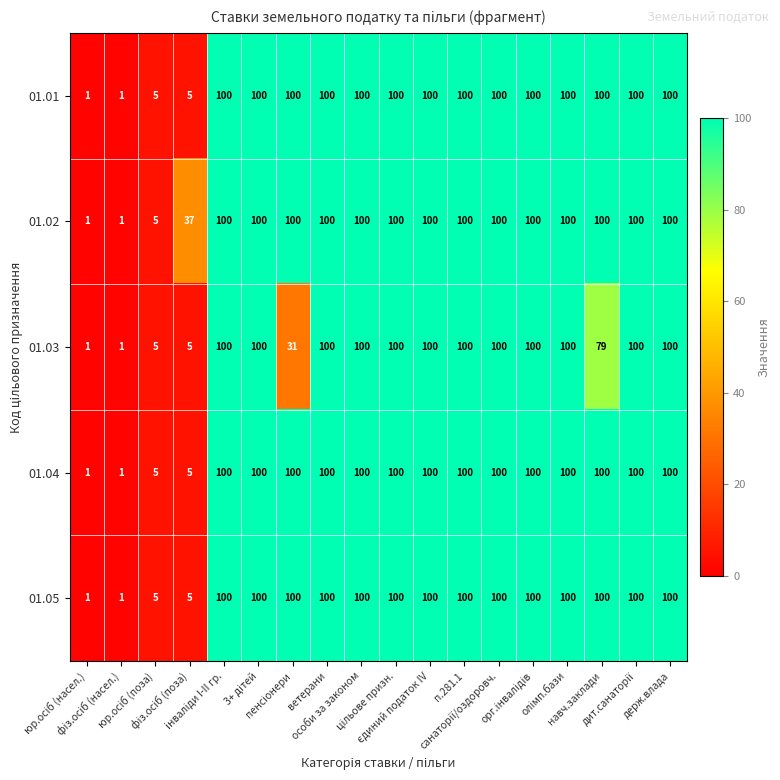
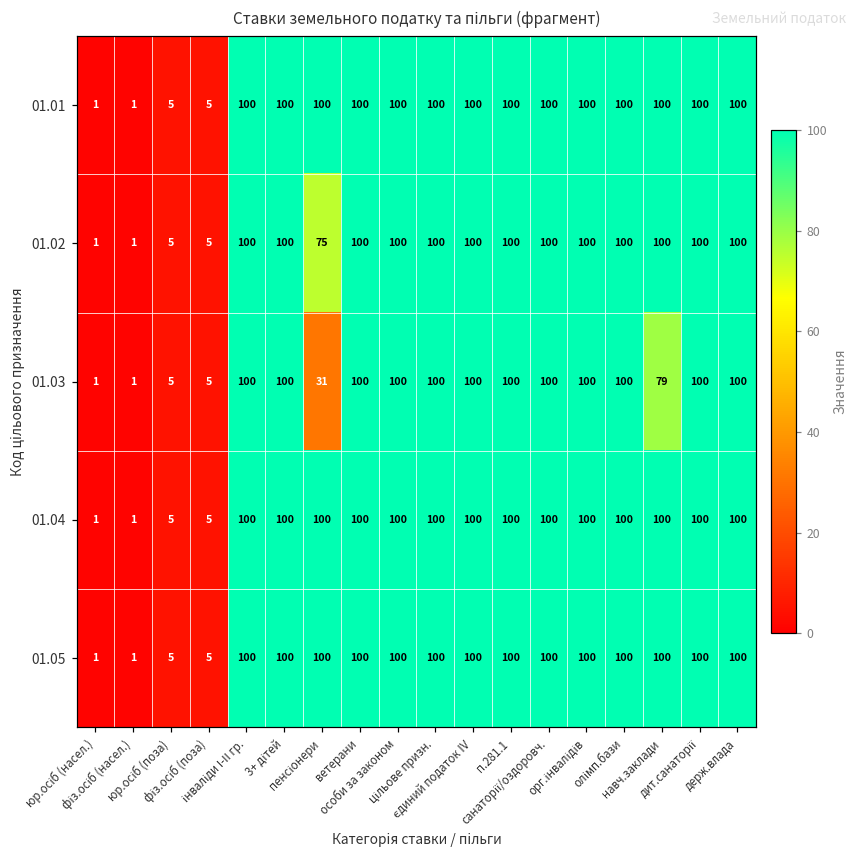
01.02, фіз.осіб (поза): 37 -> 5
01.02, пенсіонери: 100 -> 75
